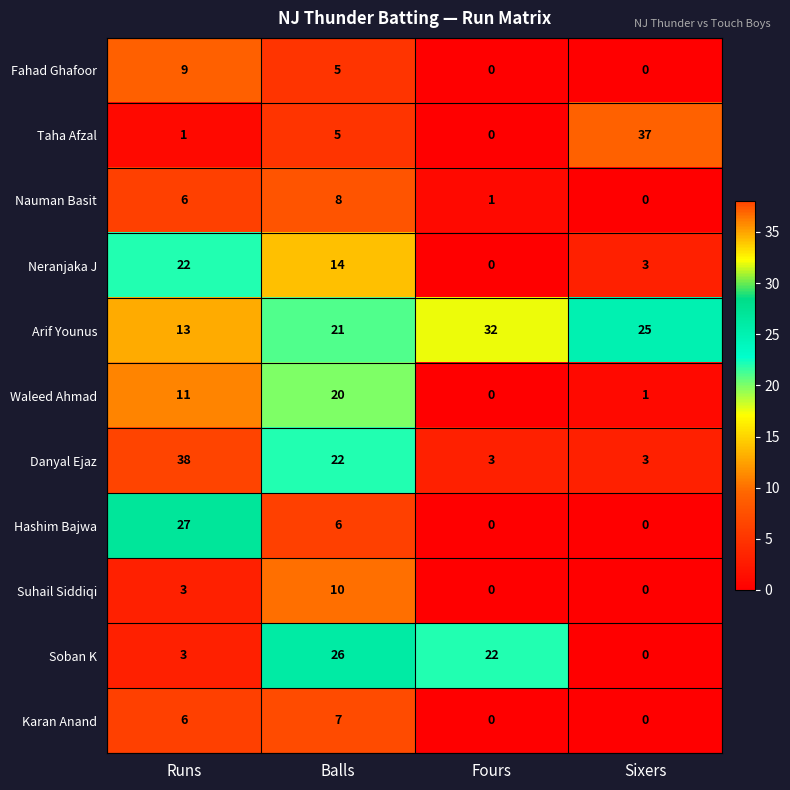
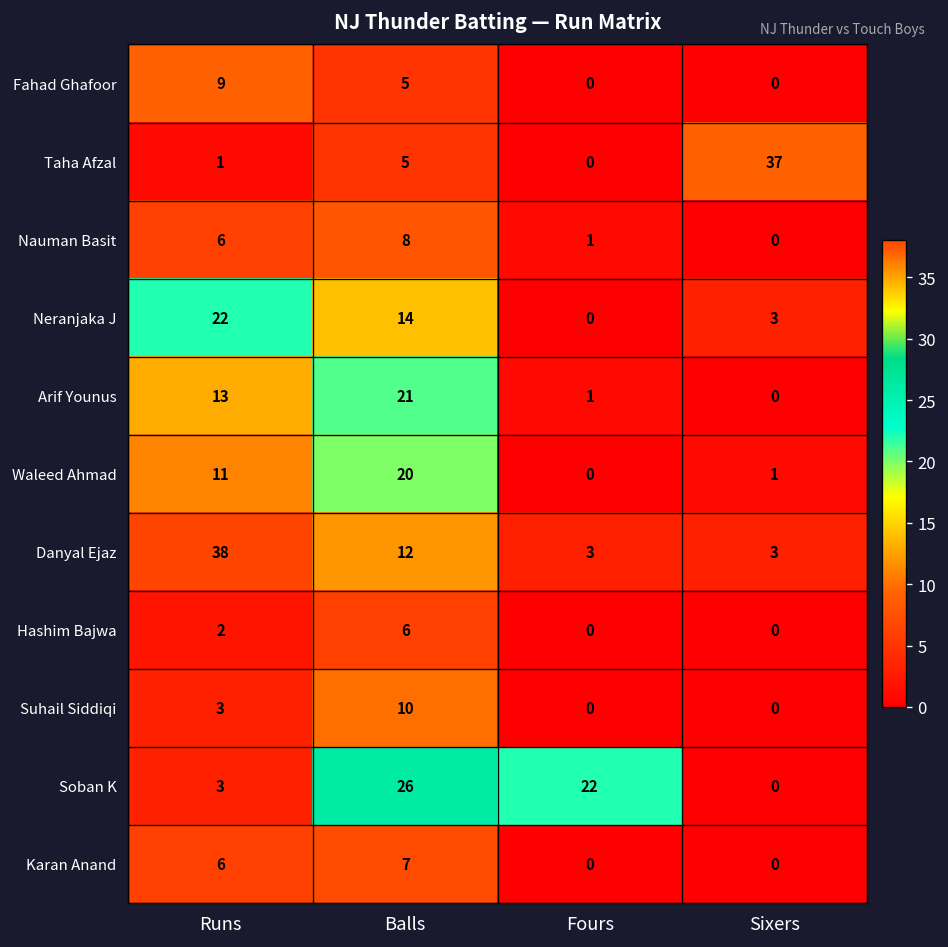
Arif Younus, Fours: 32 -> 1
Arif Younus, Sixers: 25 -> 0
Danyal Ejaz, Balls: 22 -> 12
Hashim Bajwa, Runs: 27 -> 2
